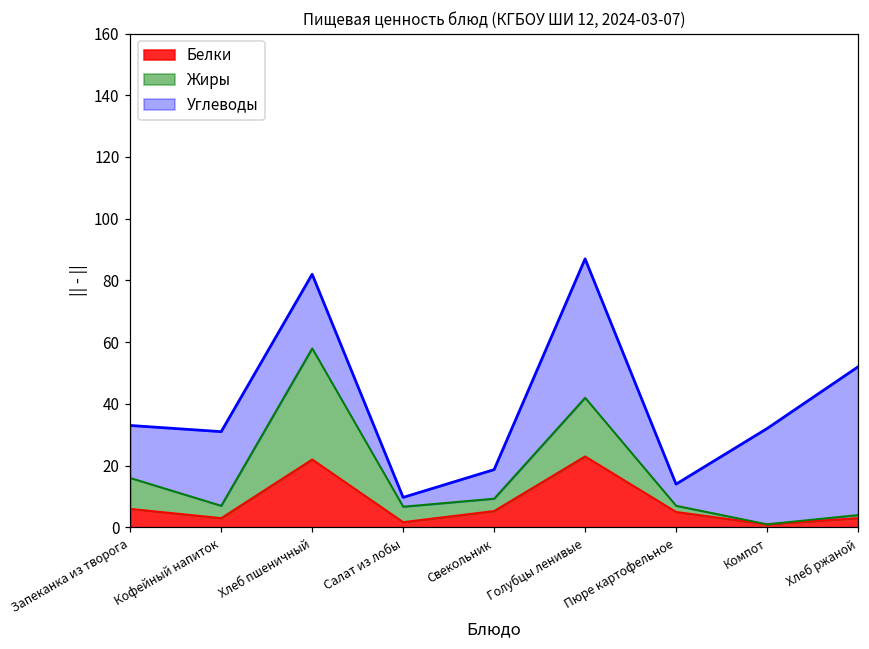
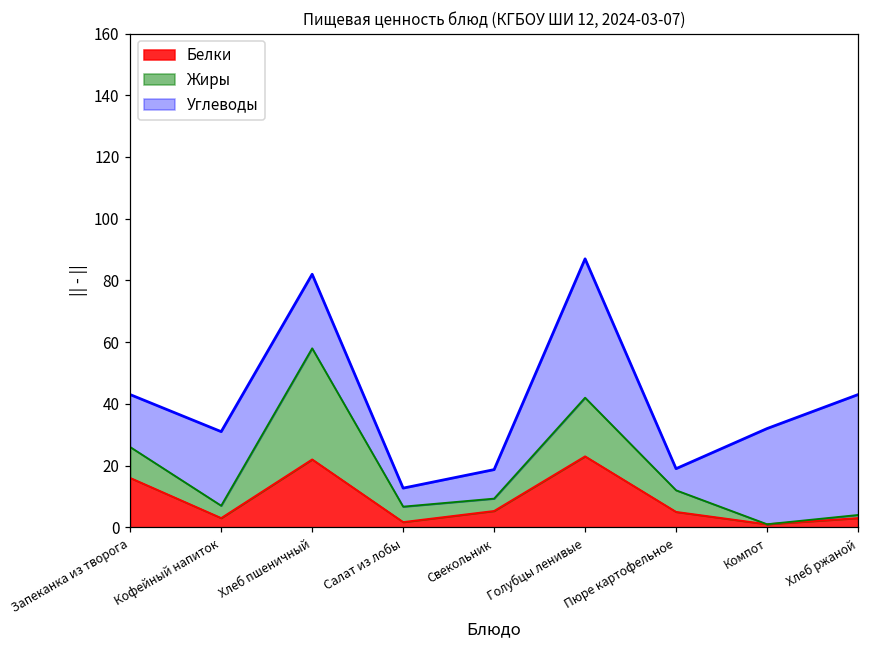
Белки, Запеканка из творога: 6 -> 16
Углеводы, Салат из лобы: 3 -> 6
Жиры, Пюре картофельное: 2 -> 7
Углеводы, Хлеб ржаной: 48 -> 39
